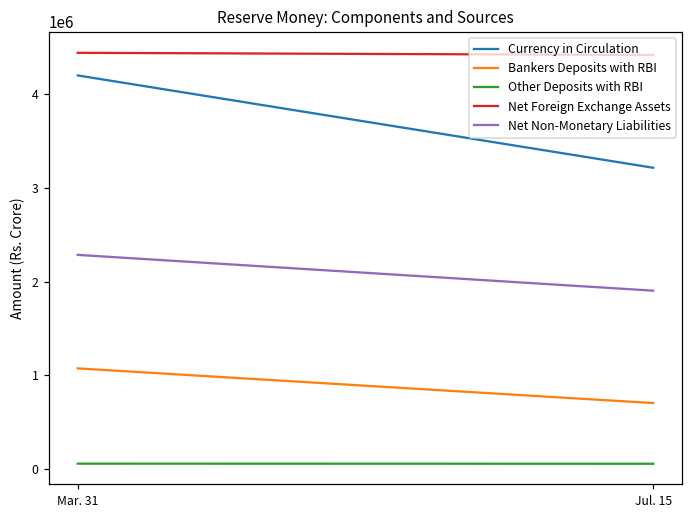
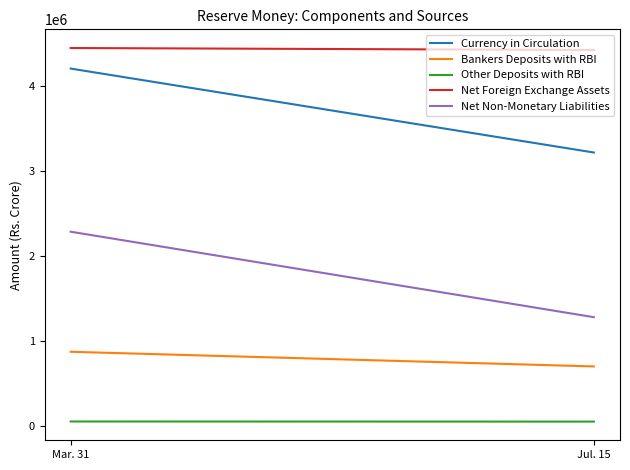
Bankers Deposits with RBI, Mar. 31: 1100000 -> 900000
Net Non-Monetary Liabilities, Jul. 15: 1900000 -> 1300000
